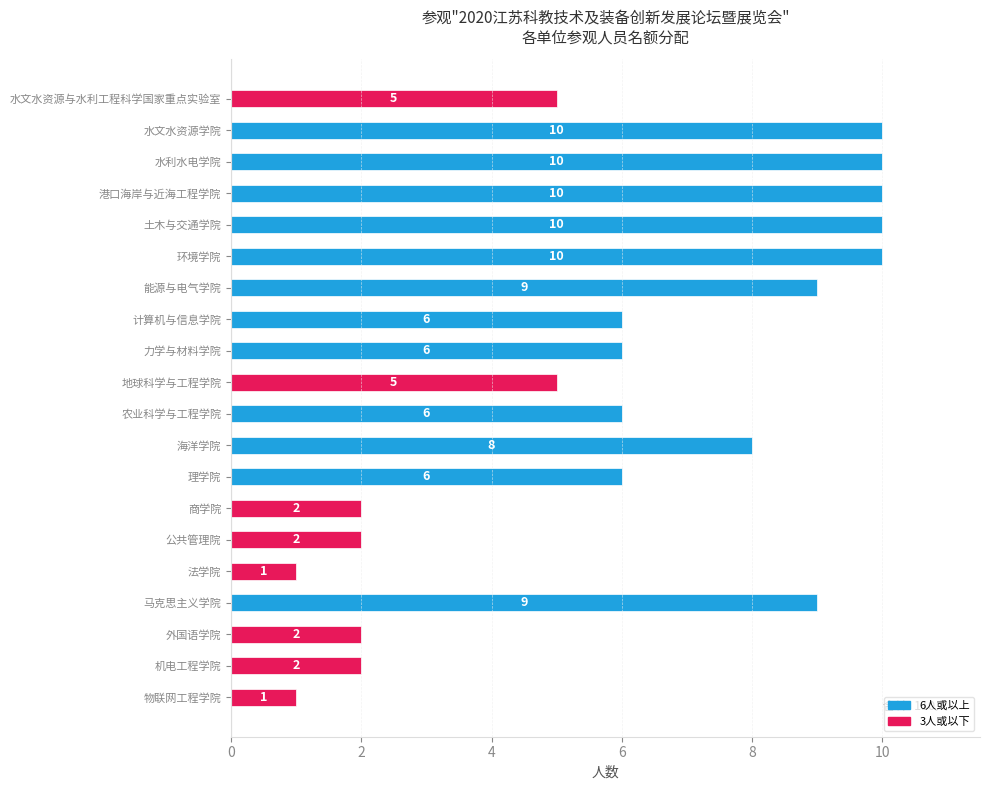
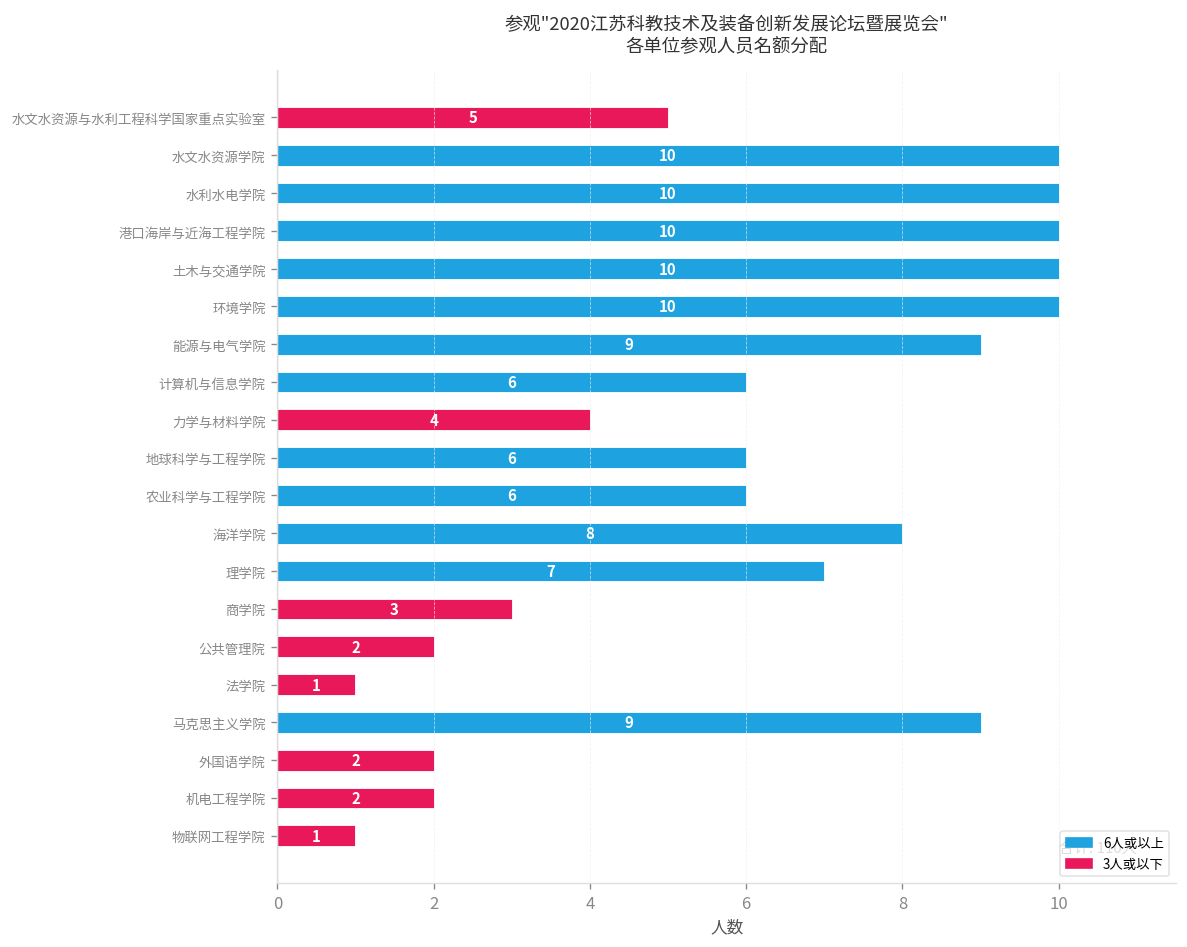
力学与材料学院: 6 -> 4
地球科学与工程学院: 5 -> 6
理学院: 6 -> 7
商学院: 2 -> 3
